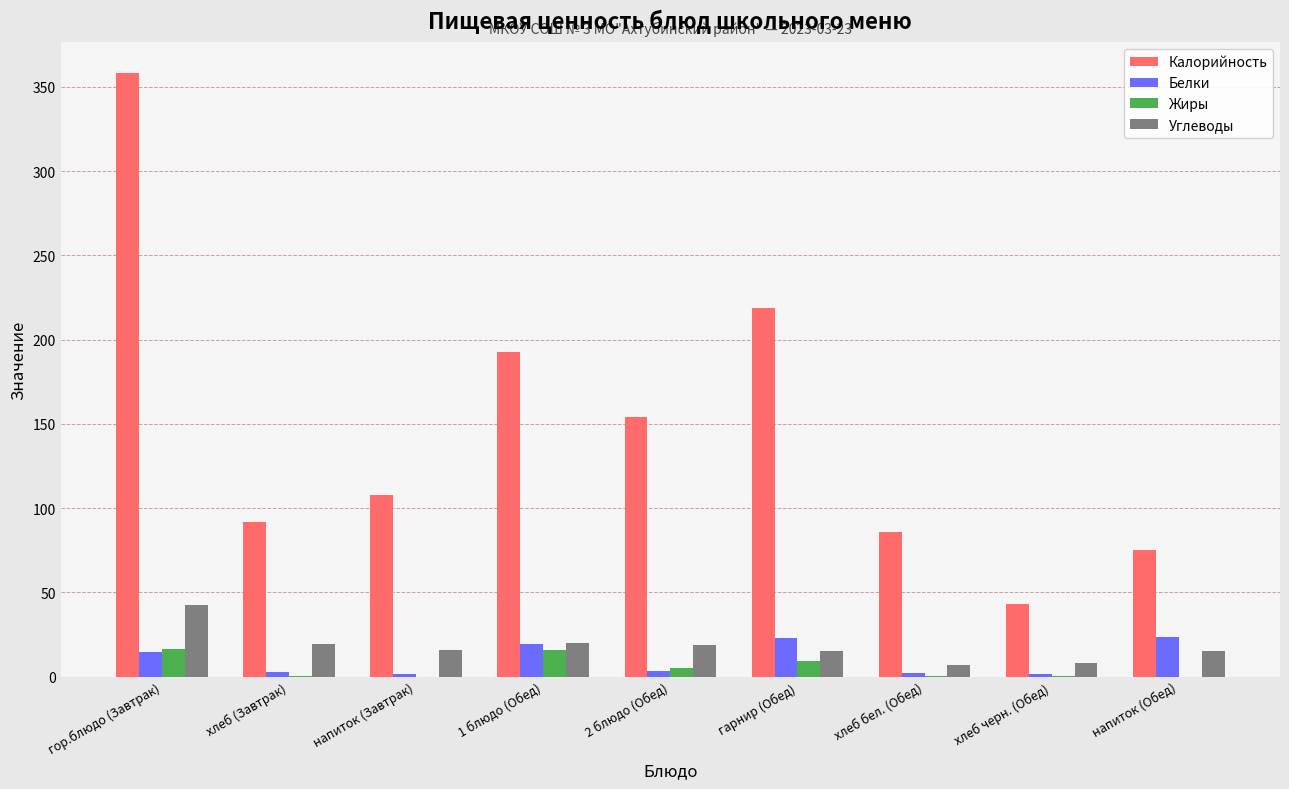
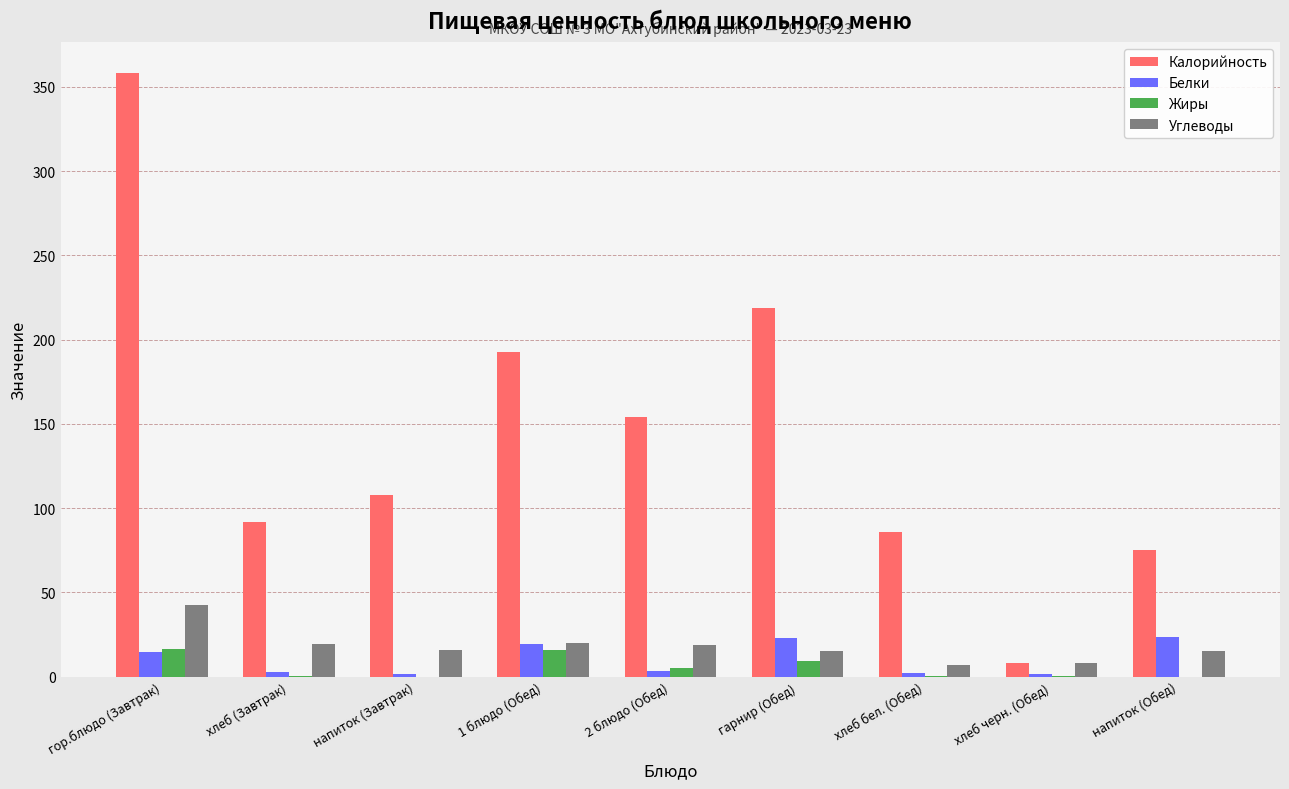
Калорийность, хлеб черн. (Обед): 43 -> 8
